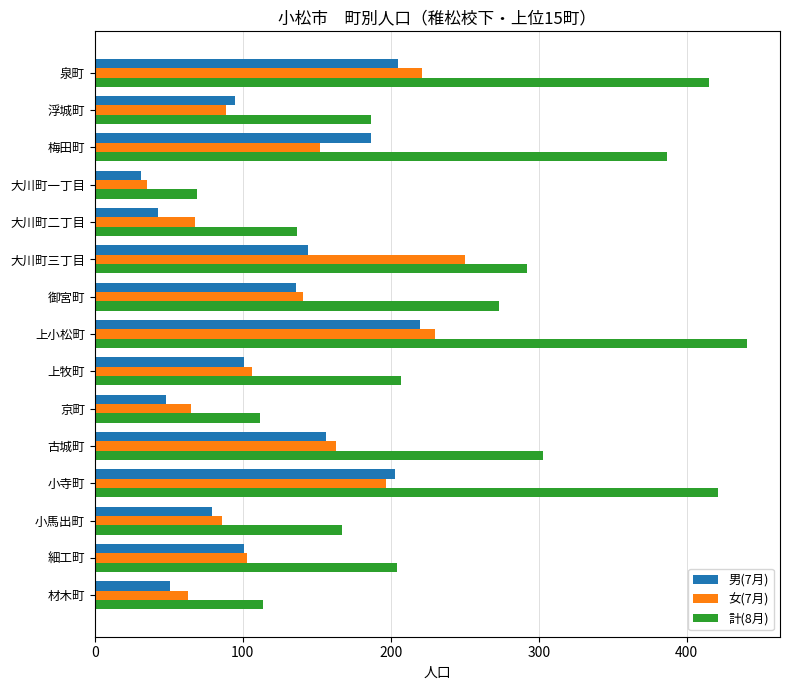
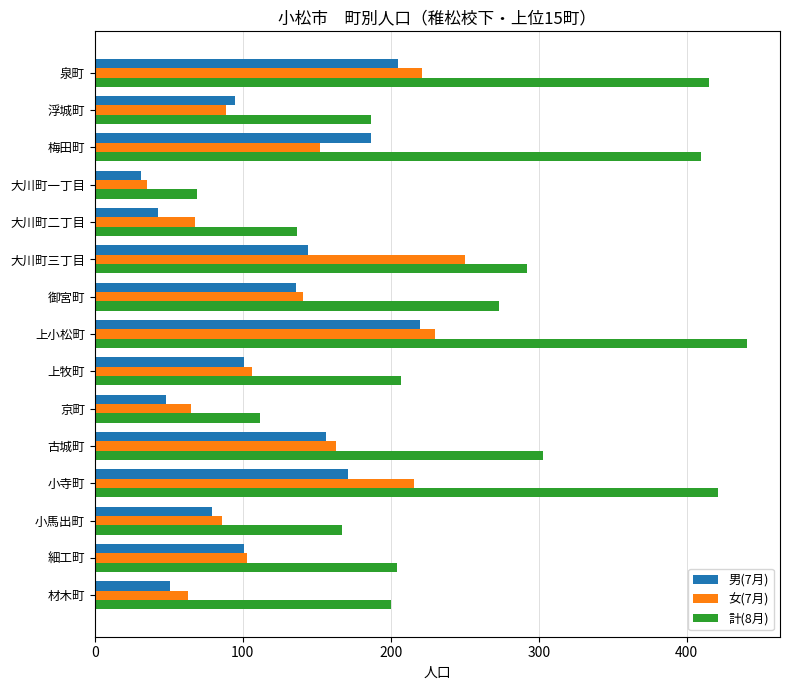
計(8月), 梅田町: 387 -> 410
男(7月), 小寺町: 203 -> 171
女(7月), 小寺町: 197 -> 216
計(8月), 材木町: 114 -> 200
